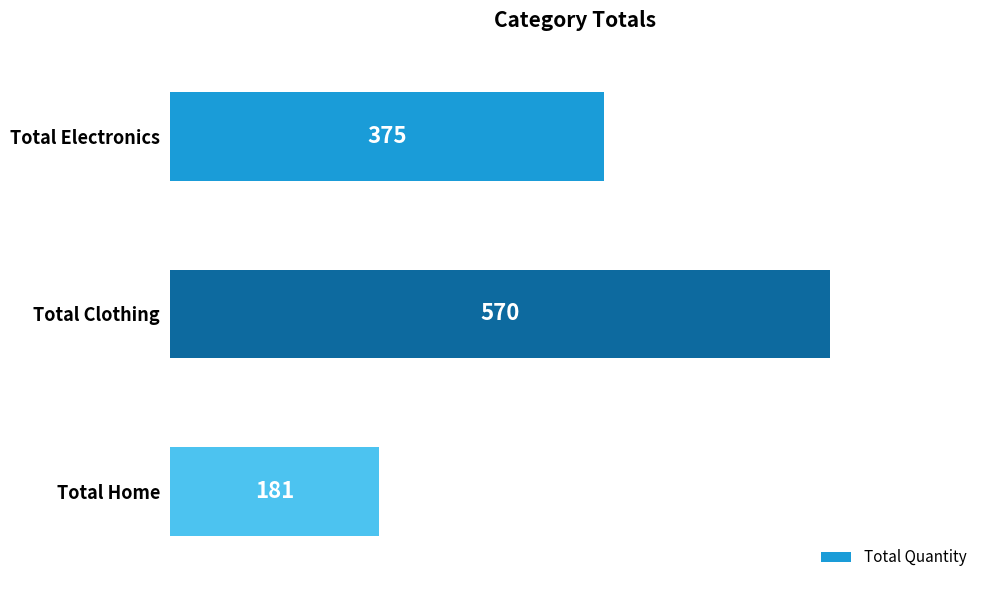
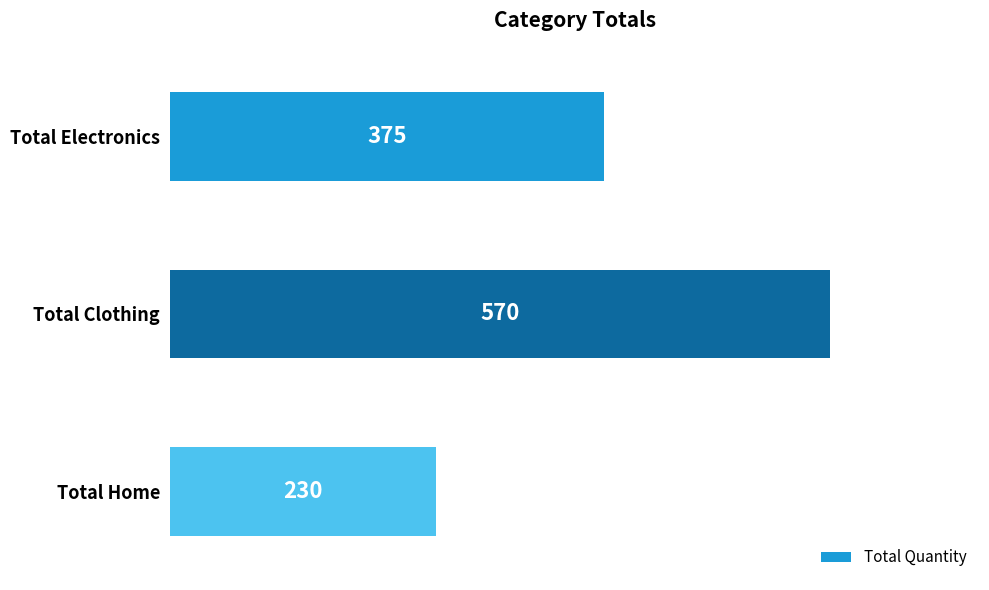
Total Home: 181 -> 230
